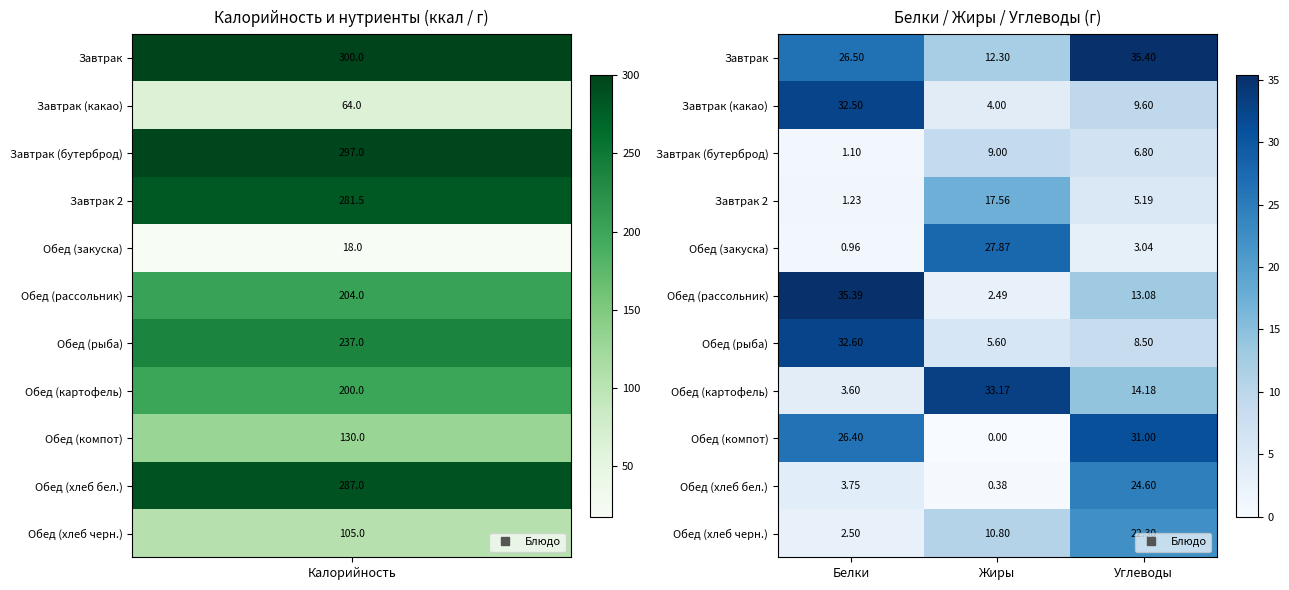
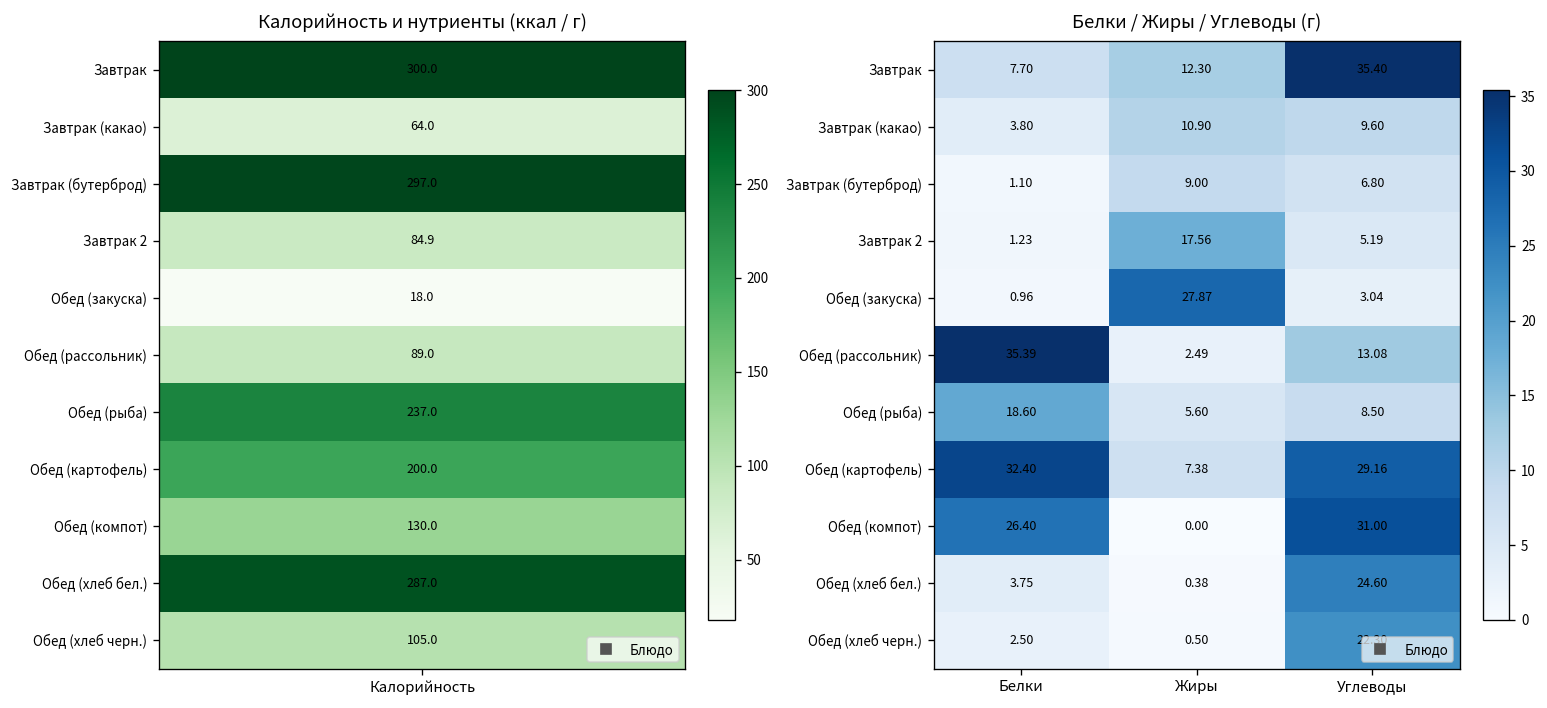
Калорийность и нутриенты (ккал / г), Завтрак 2, Калорийность: 281.5 -> 84.9
Калорийность и нутриенты (ккал / г), Обед (рассольник), Калорийность: 204.0 -> 89.0
Белки / Жиры / Углеводы (г), Завтрак, Белки: 26.50 -> 7.70
Белки / Жиры / Углеводы (г), Завтрак (какао), Белки: 32.50 -> 3.80
Белки / Жиры / Углеводы (г), Завтрак (какао), Жиры: 4.00 -> 10.90
Белки / Жиры / Углеводы (г), Обед (рыба), Белки: 32.60 -> 18.60
Белки / Жиры / Углеводы (г), Обед (картофель), Белки: 3.60 -> 32.40
Белки / Жиры / Углеводы (г), Обед (картофель), Жиры: 33.17 -> 7.38
Белки / Жиры / Углеводы (г), Обед (картофель), Углеводы: 14.18 -> 29.16
Белки / Жиры / Углеводы (г), Обед (хлеб черн.), Жиры: 10.80 -> 0.50
